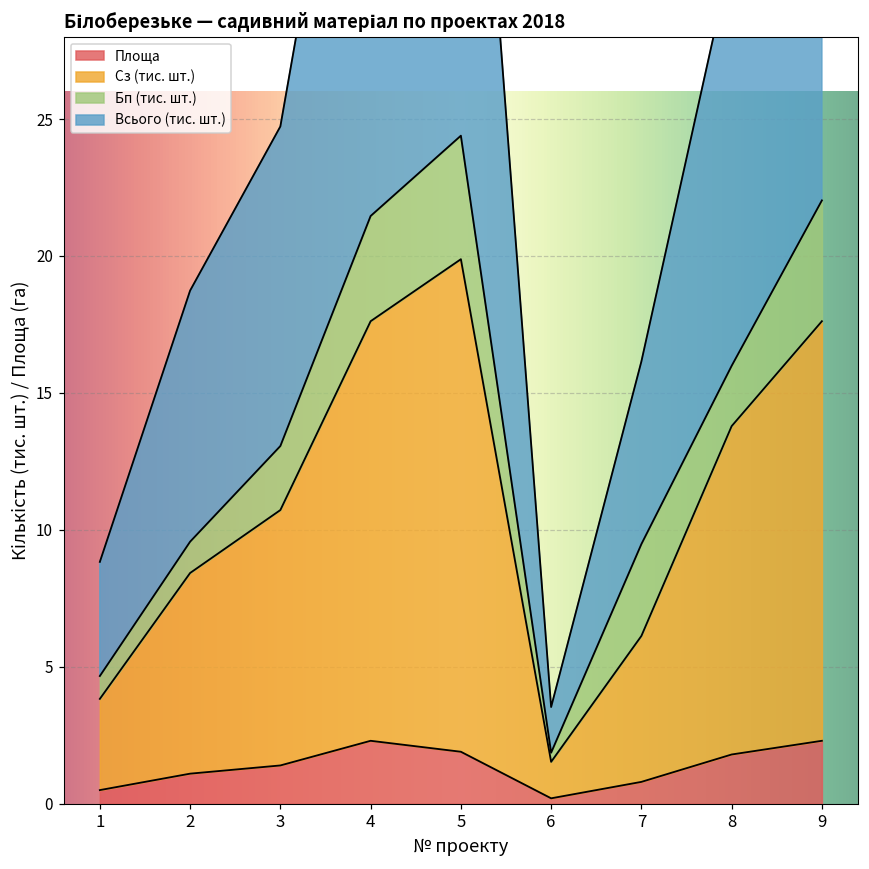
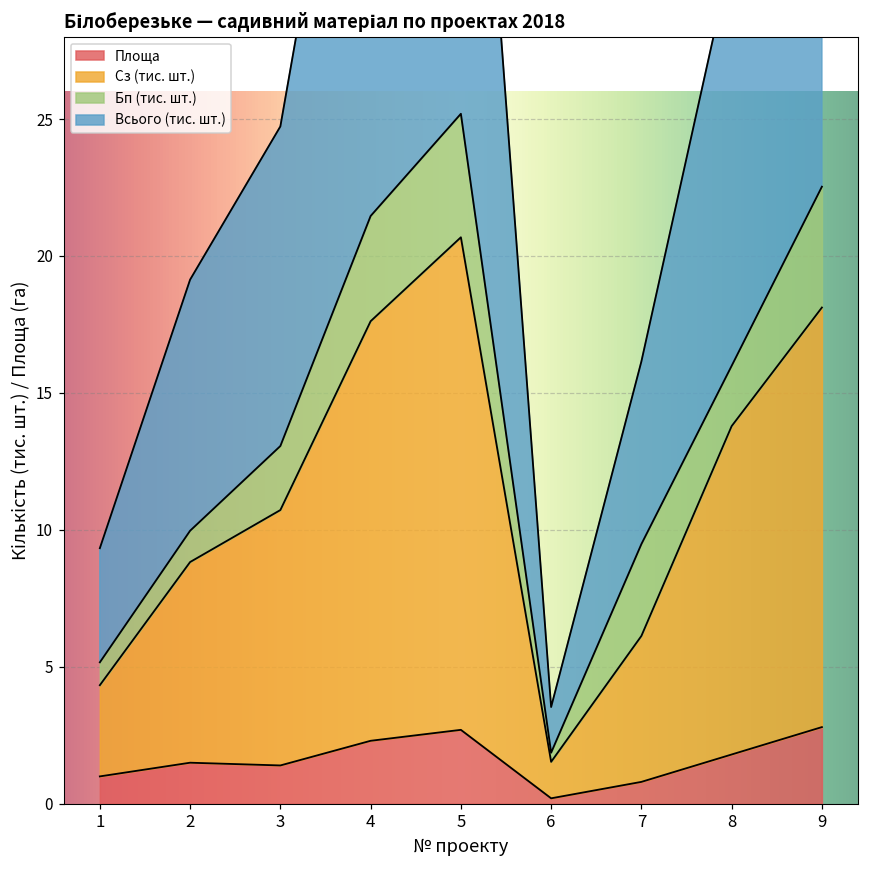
Площа, 1: 0.5 -> 1.0
Площа, 2: 1.1 -> 1.5
Площа, 5: 1.9 -> 2.7
Площа, 9: 2.3 -> 2.8
